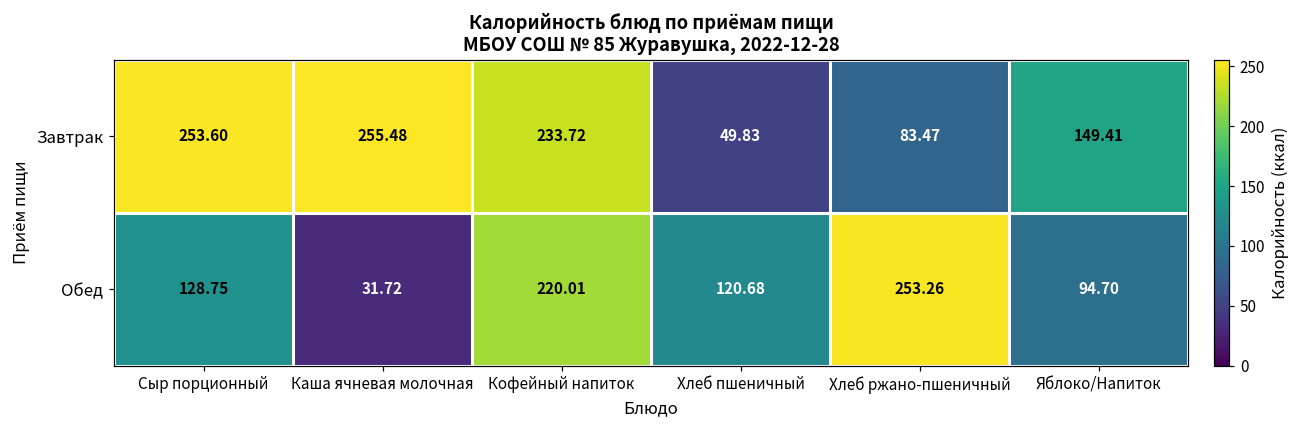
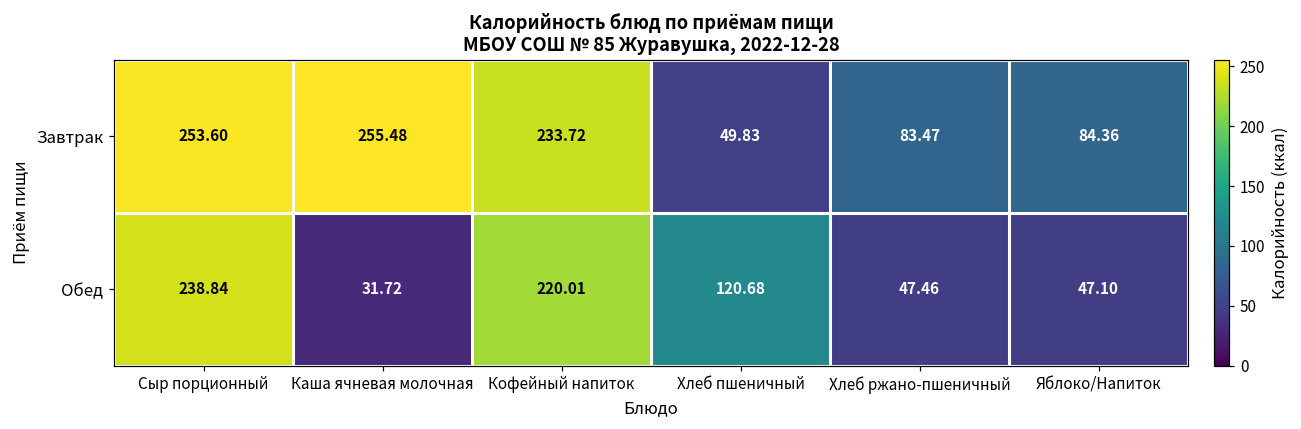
Завтрак, Яблоко/Напиток: 149.41 -> 84.36
Обед, Сыр порционный: 128.75 -> 238.84
Обед, Хлеб ржано-пшеничный: 253.26 -> 47.46
Обед, Яблоко/Напиток: 94.70 -> 47.10
